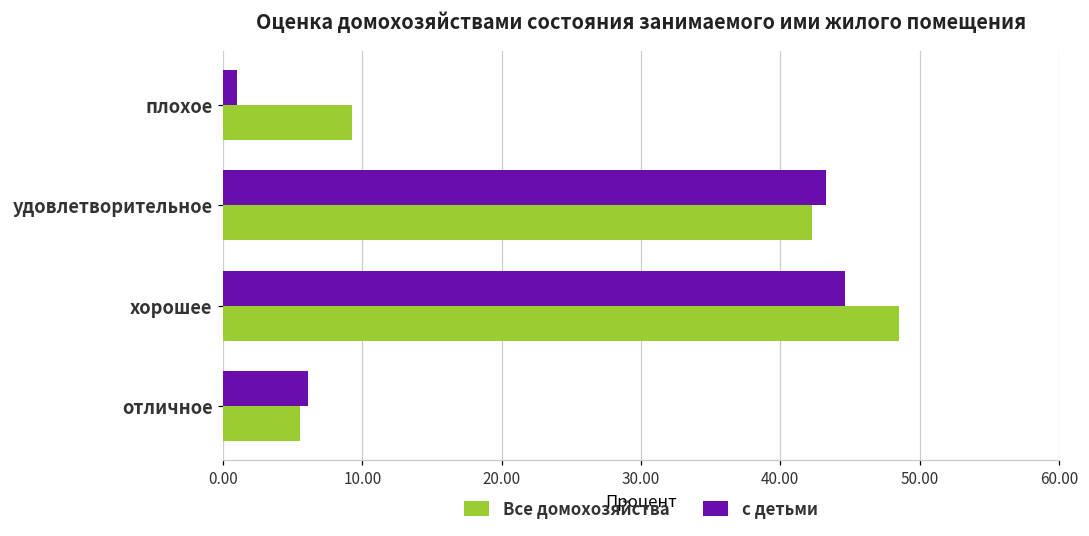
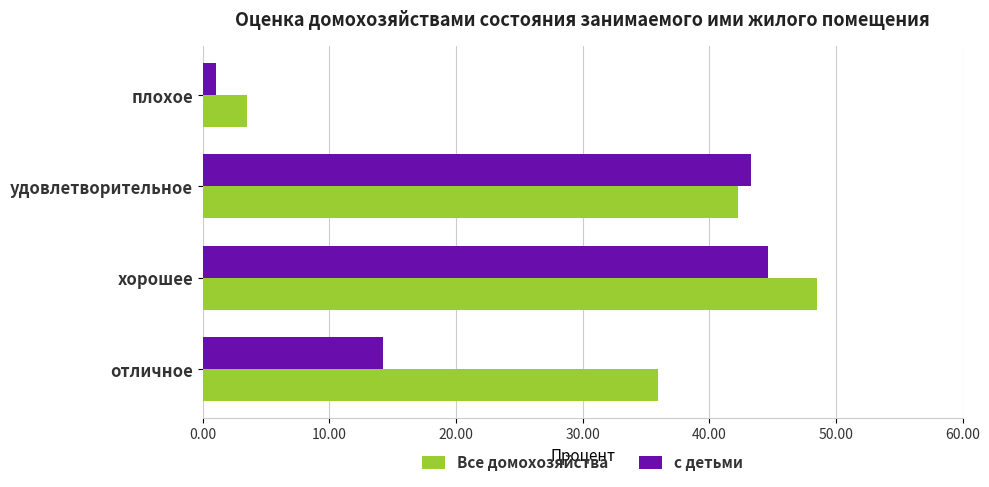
Все домохозяйства, плохое: 9.2 -> 3.5
с детьми, отличное: 6.1 -> 14.2
Все домохозяйства, отличное: 5.5 -> 35.9
